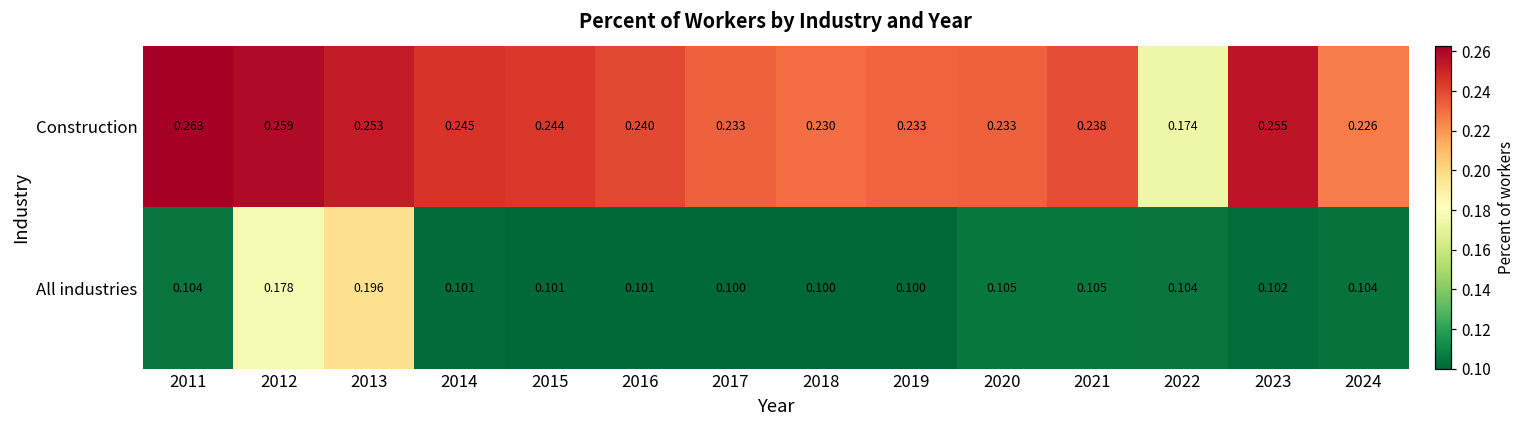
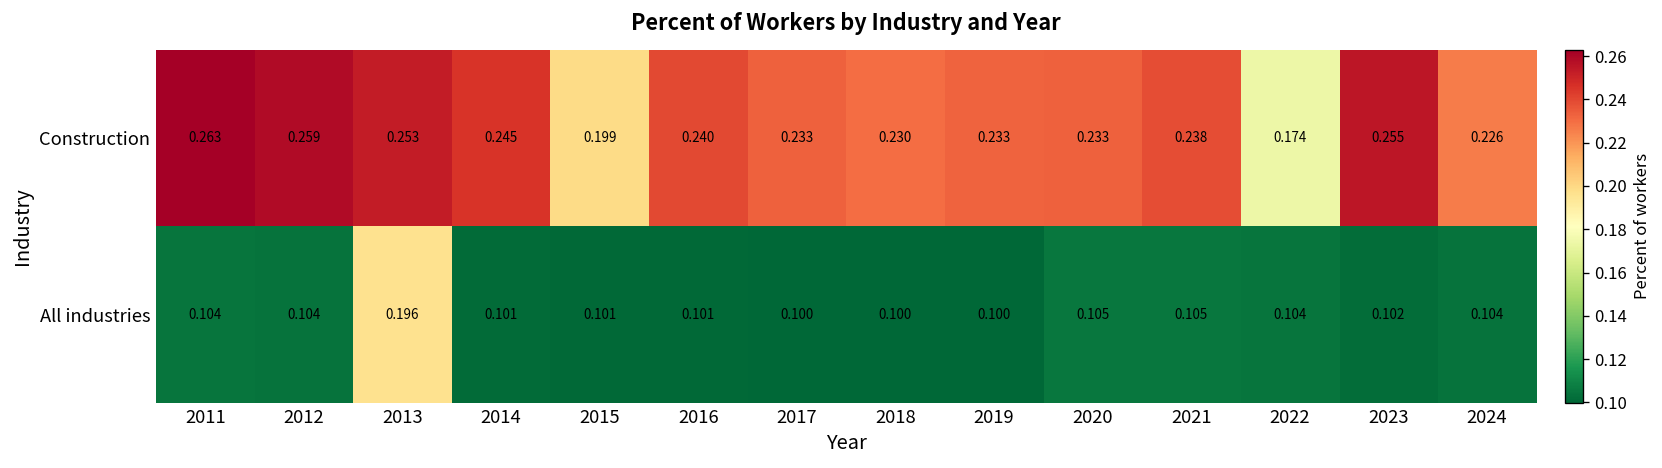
Construction, 2015: 0.244 -> 0.199
All industries, 2012: 0.178 -> 0.104
